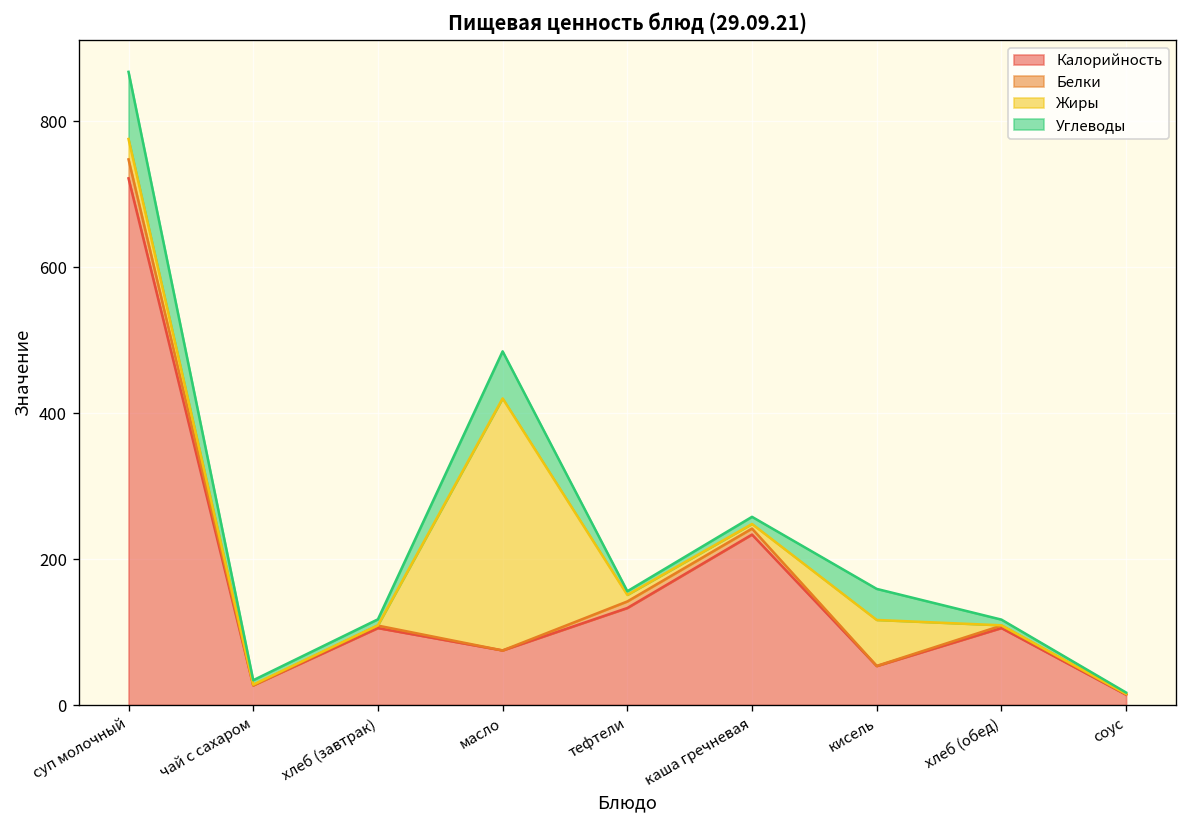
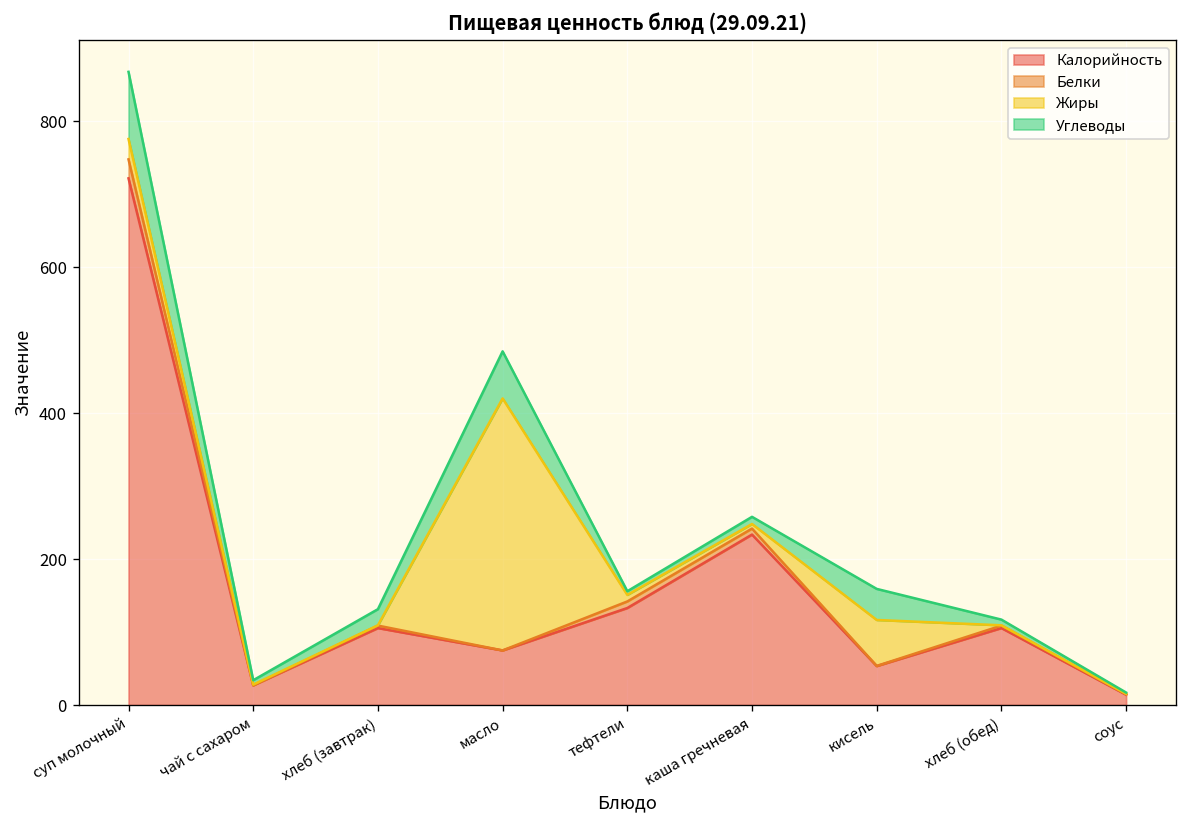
Углеводы, хлеб (завтрак): 10 -> 20
